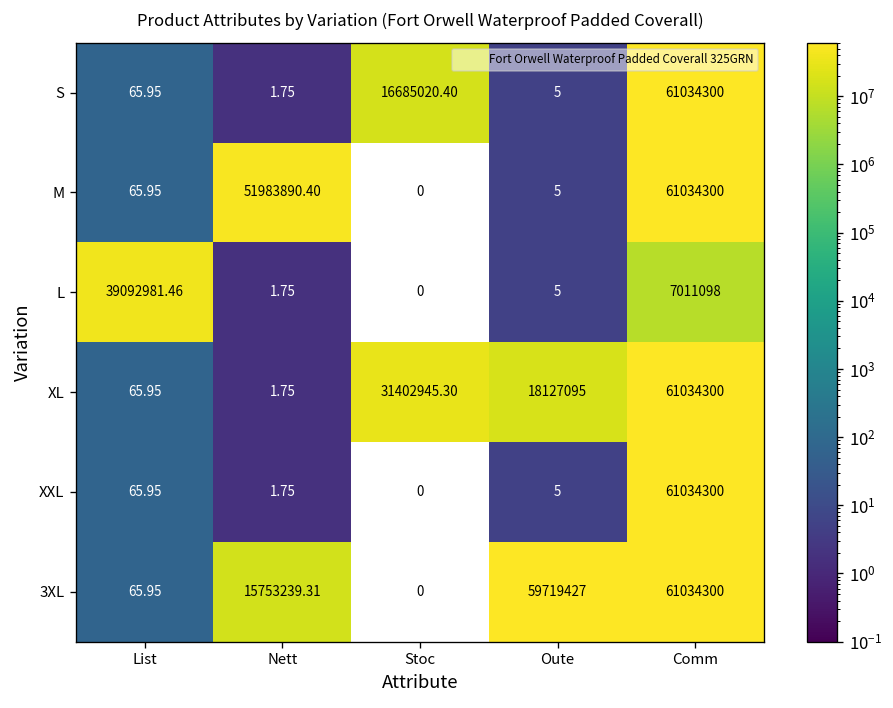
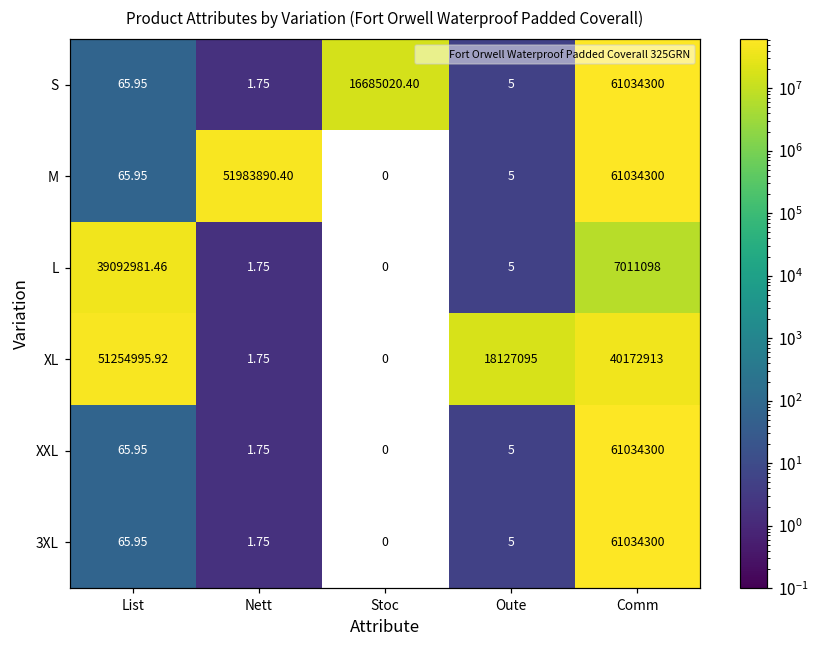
XL, List: 65.95 -> 51254995.92
XL, Stoc: 31402945.30 -> 0
XL, Comm: 61034300 -> 40172913
3XL, Nett: 15753239.31 -> 1.75
3XL, Oute: 59719427 -> 5
